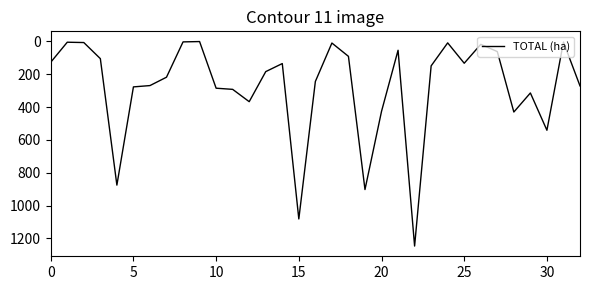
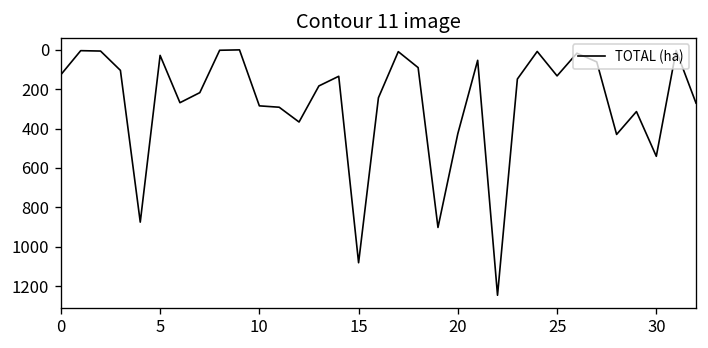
5: 280 -> 30
